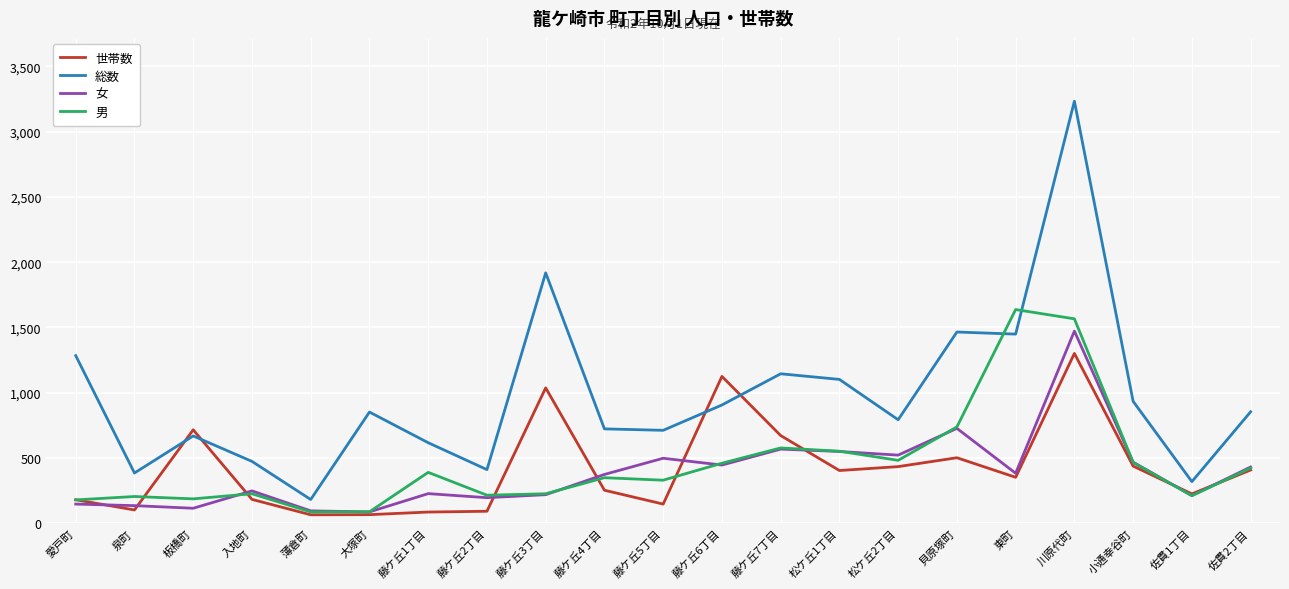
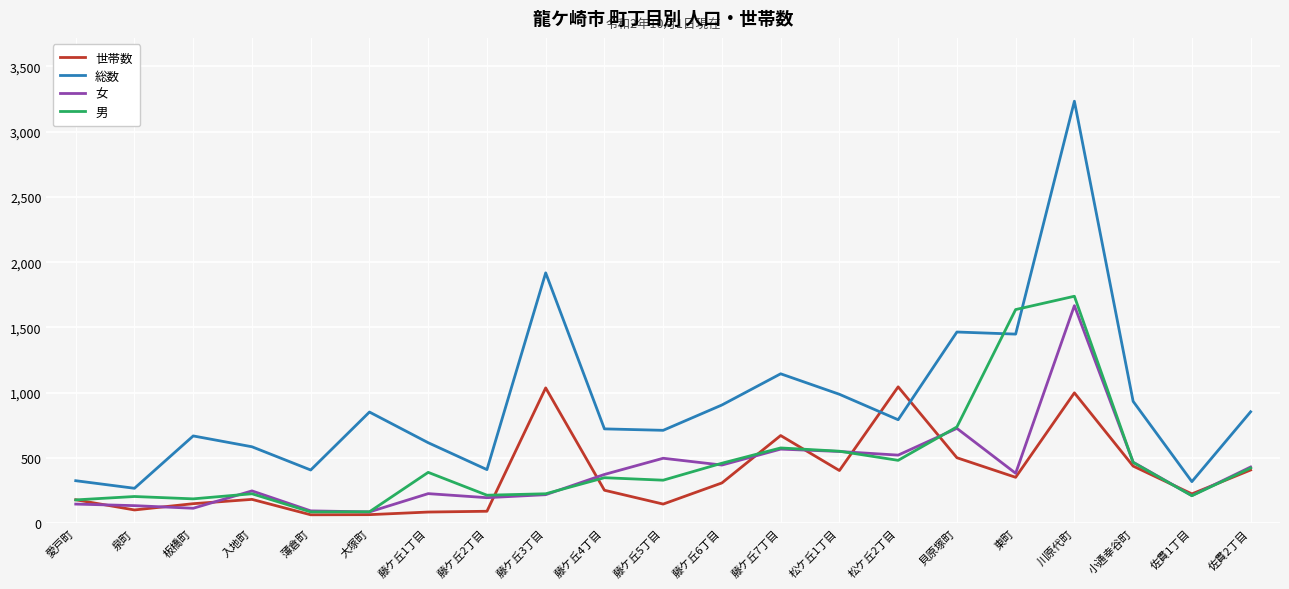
総数, 愛戸町: 1,280 -> 330
総数, 泉町: 390 -> 270
世帯数, 板橋町: 720 -> 150
総数, 入地町: 470 -> 590
総数, 薄倉町: 180 -> 410
世帯数, 藤ケ丘6丁目: 1,130 -> 310
総数, 松ケ丘1丁目: 1,100 -> 990
世帯数, 松ケ丘2丁目: 430 -> 1,050
世帯数, 川原代町: 1,300 -> 1,000
女, 川原代町: 1,470 -> 1,670
男, 川原代町: 1,570 -> 1,740
